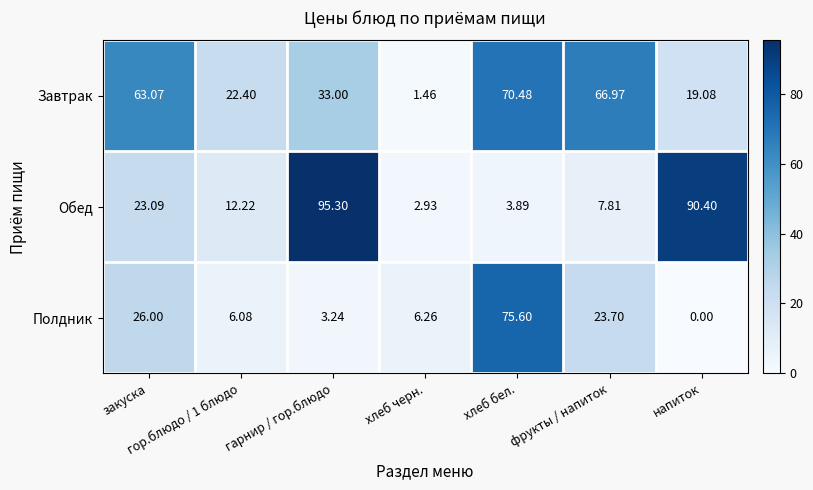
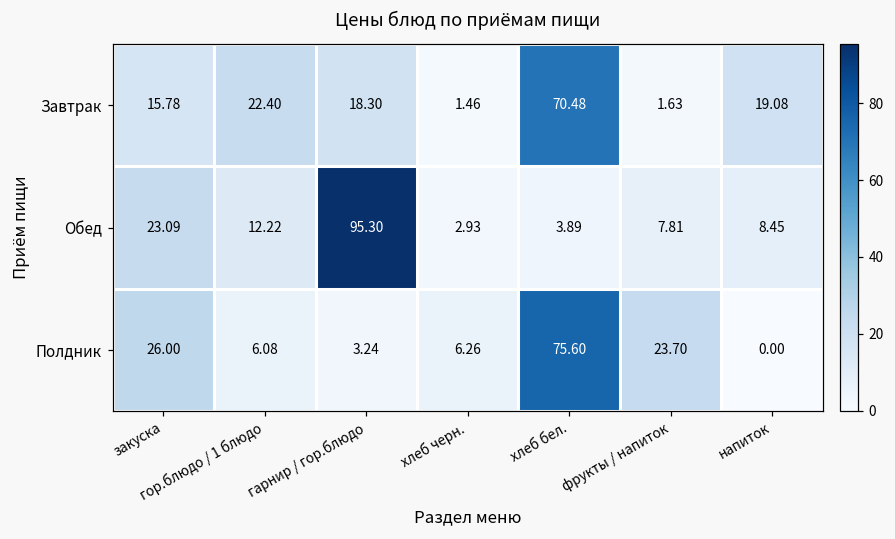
Завтрак, закуска: 63.07 -> 15.78
Завтрак, гарнир / гор.блюдо: 33.00 -> 18.30
Завтрак, фрукты / напиток: 66.97 -> 1.63
Обед, напиток: 90.40 -> 8.45
